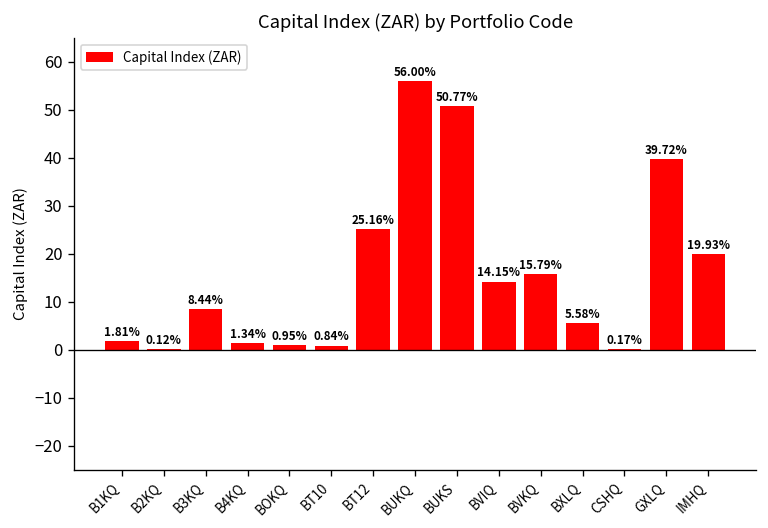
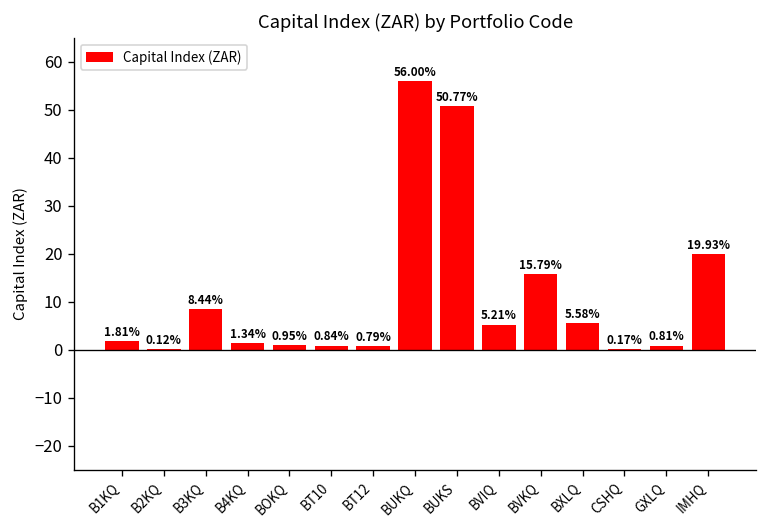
BT12: 25.16% -> 0.79%
BVIQ: 14.15% -> 5.21%
GXLQ: 39.72% -> 0.81%
